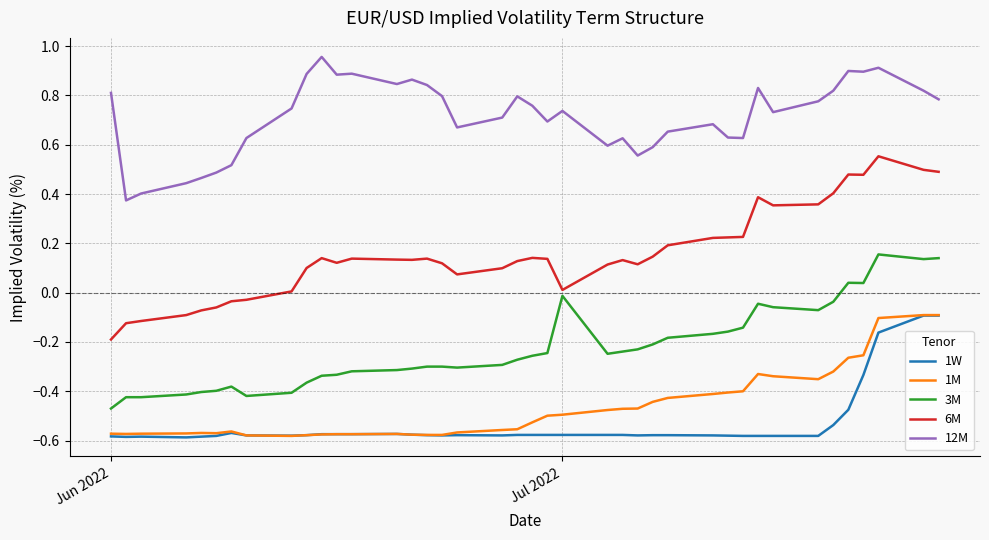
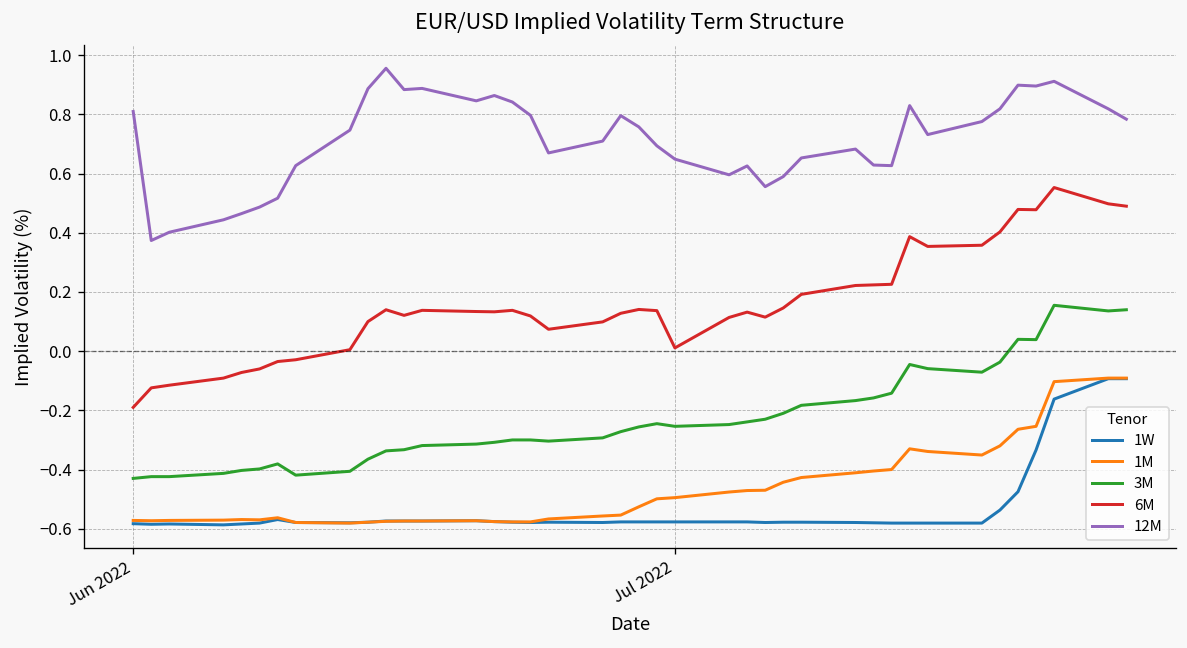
3M, Jun 2022: -0.47 -> -0.43
3M, Jul 2022: -0.01 -> -0.25
12M, Jul 2022: 0.74 -> 0.65
